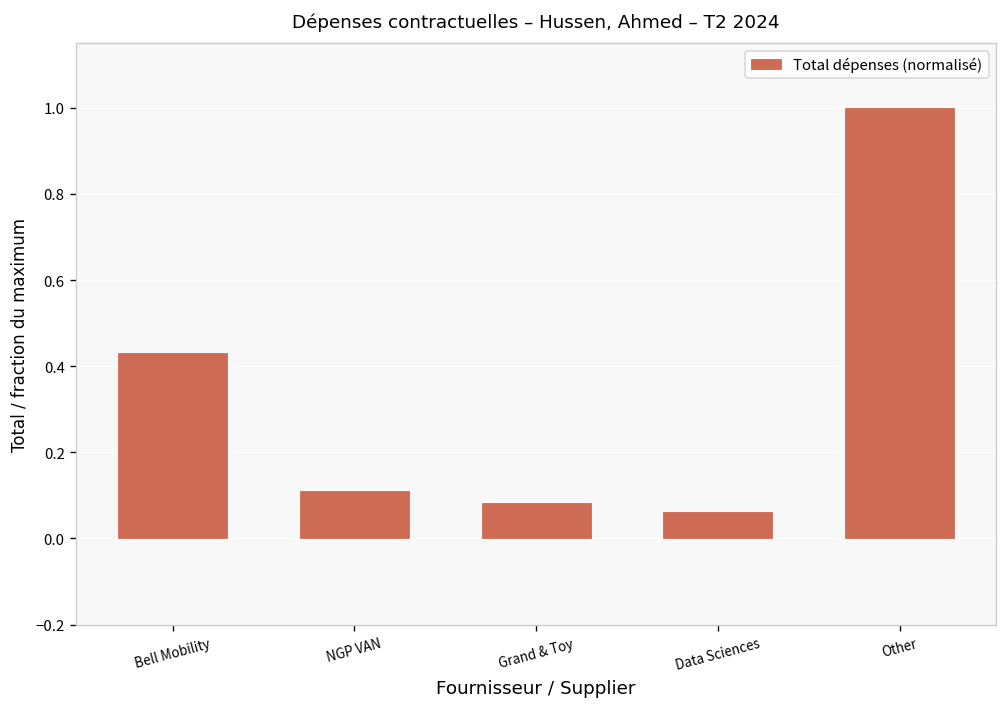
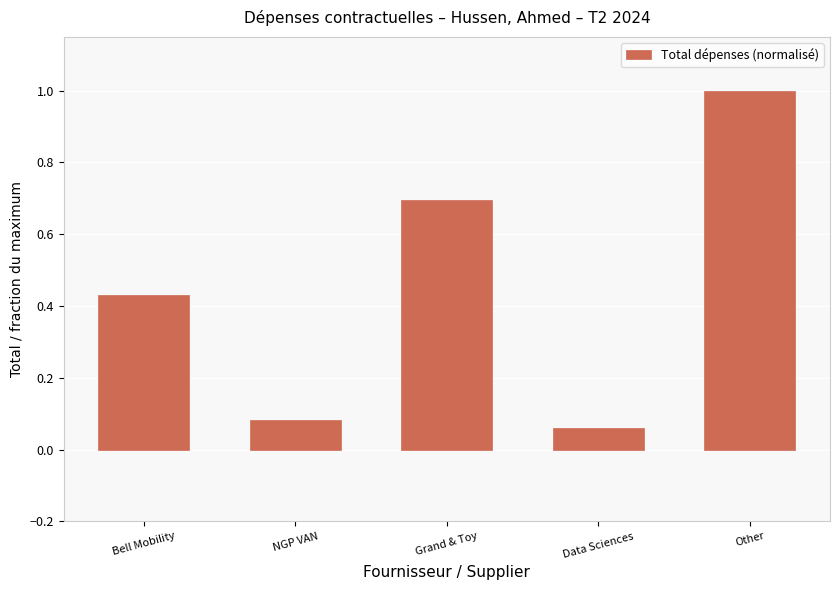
NGP VAN: 0.11 -> 0.08
Grand & Toy: 0.08 -> 0.70
